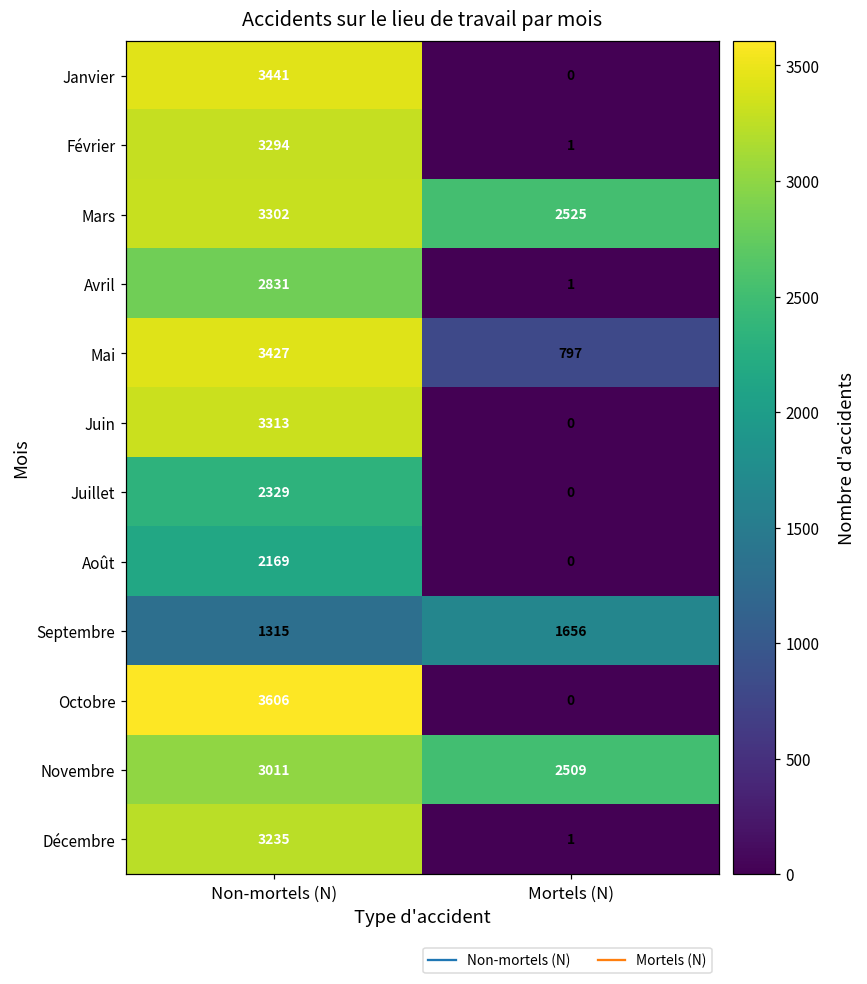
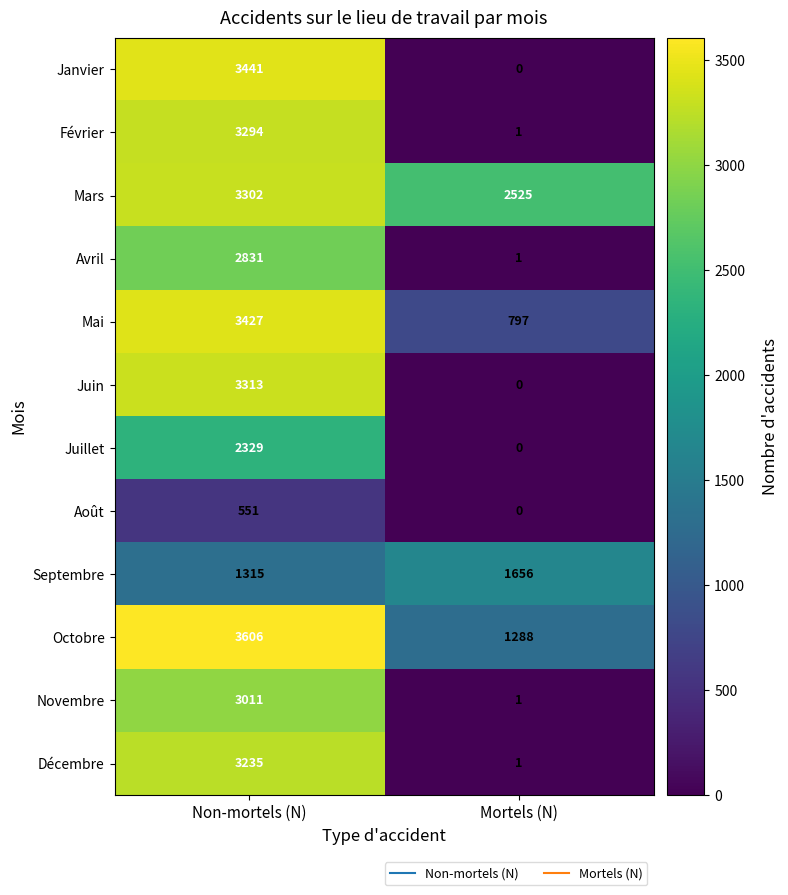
Août, Non-mortels (N): 2169 -> 551
Octobre, Mortels (N): 0 -> 1288
Novembre, Mortels (N): 2509 -> 1
